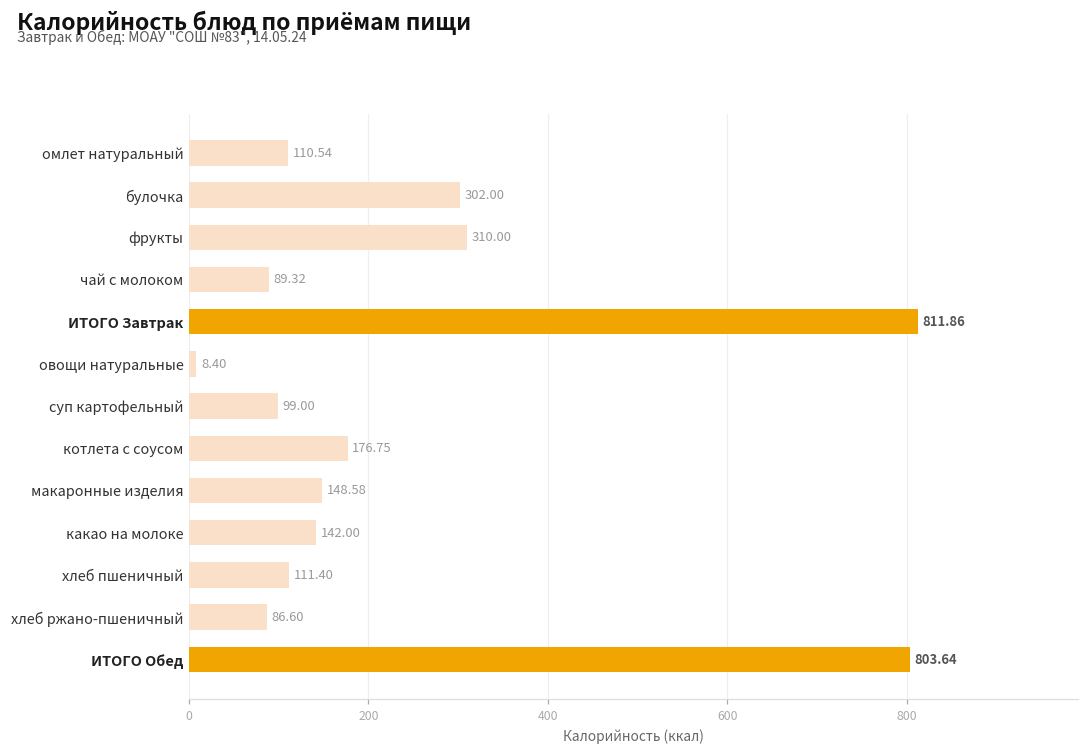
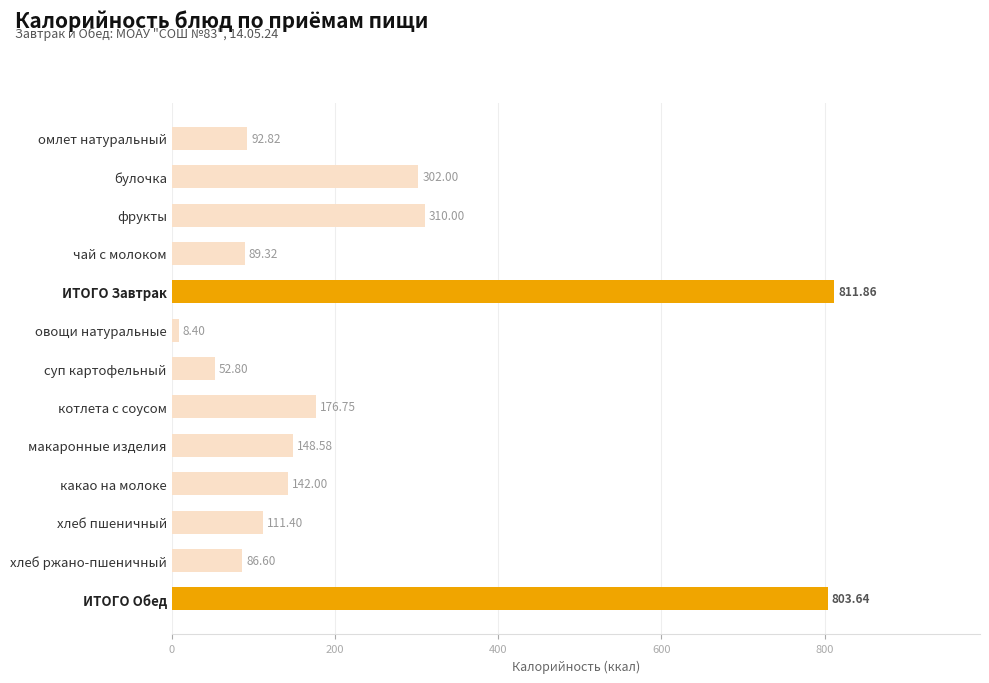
омлет натуральный: 110.54 -> 92.82
суп картофельный: 99.00 -> 52.80
